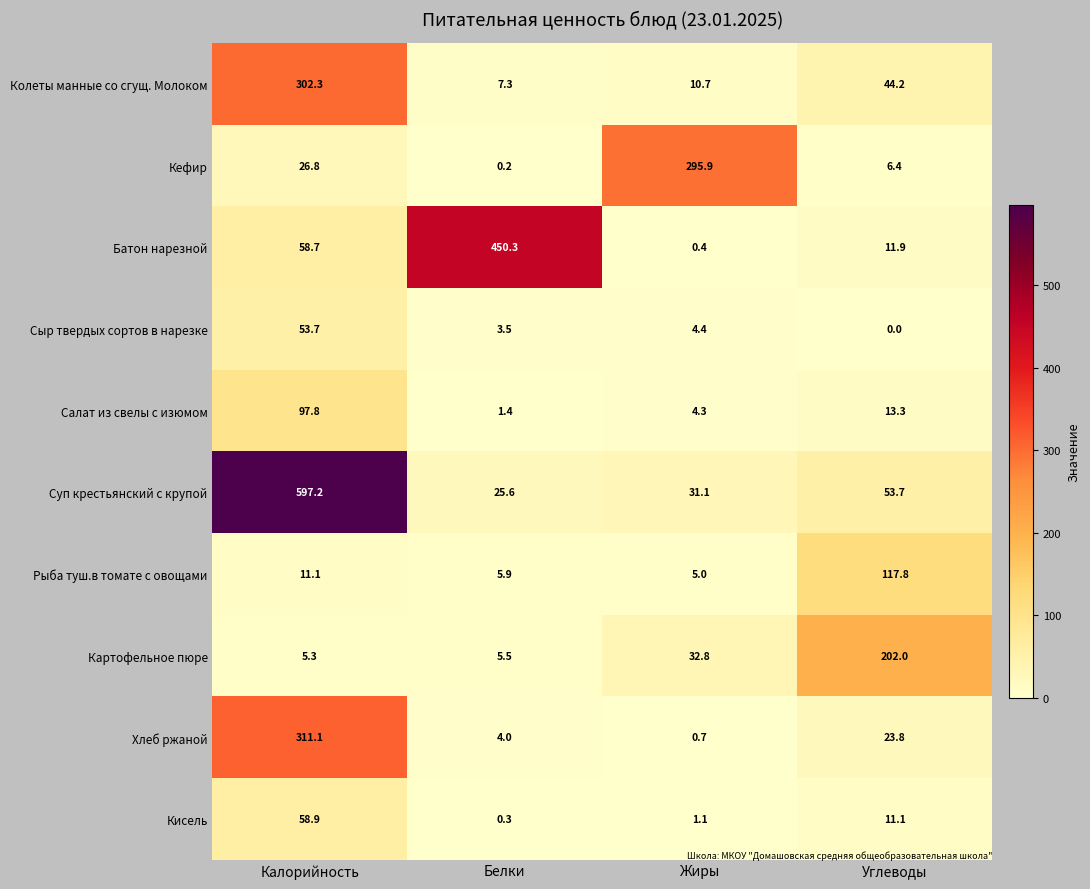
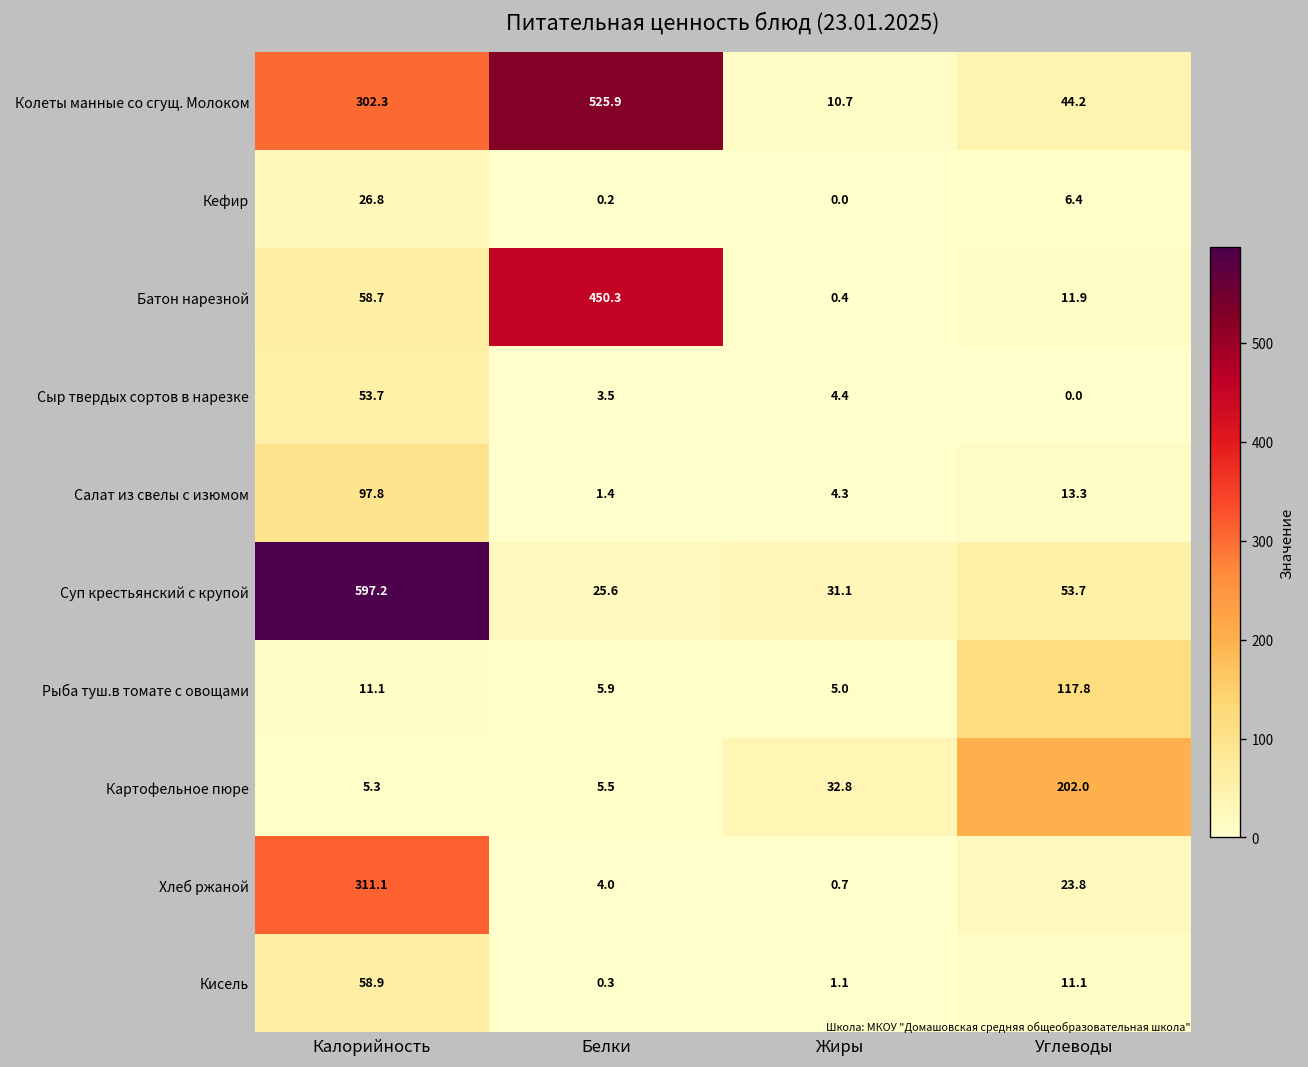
Колеты манные со сгущ. Молоком, Белки: 7.3 -> 525.9
Кефир, Жиры: 295.9 -> 0.0
